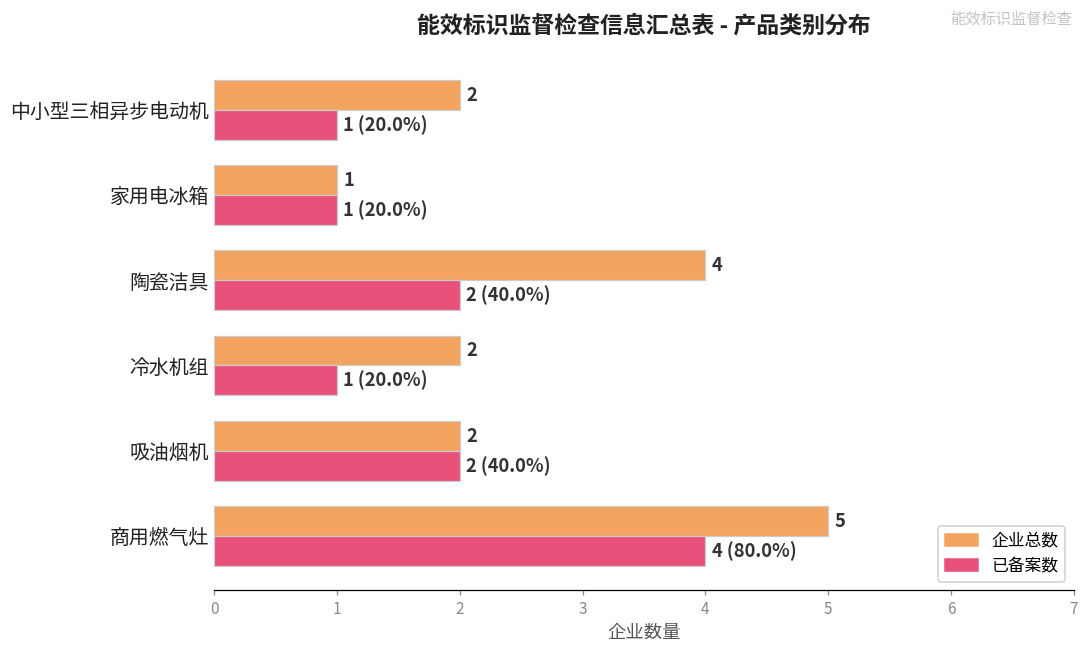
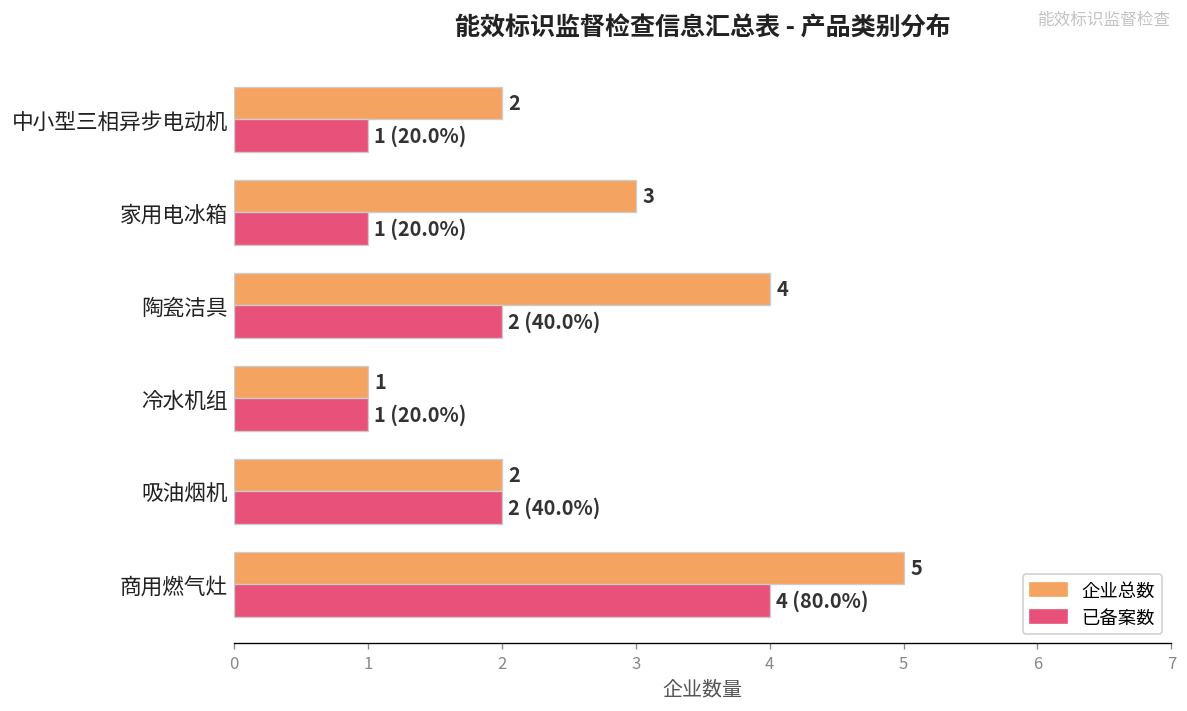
企业总数, 家用电冰箱: 1 -> 3
企业总数, 冷水机组: 2 -> 1
